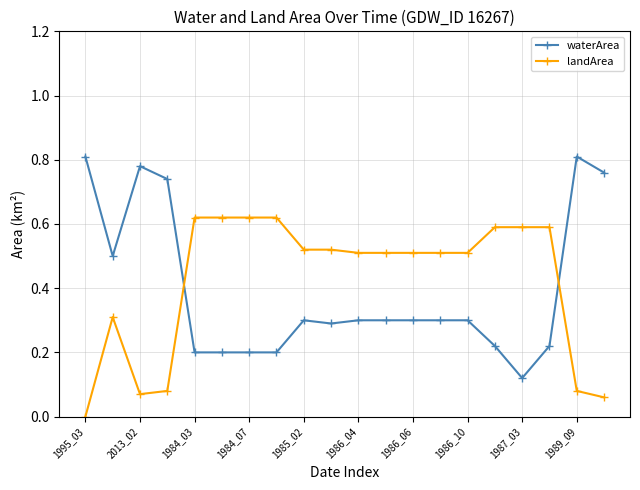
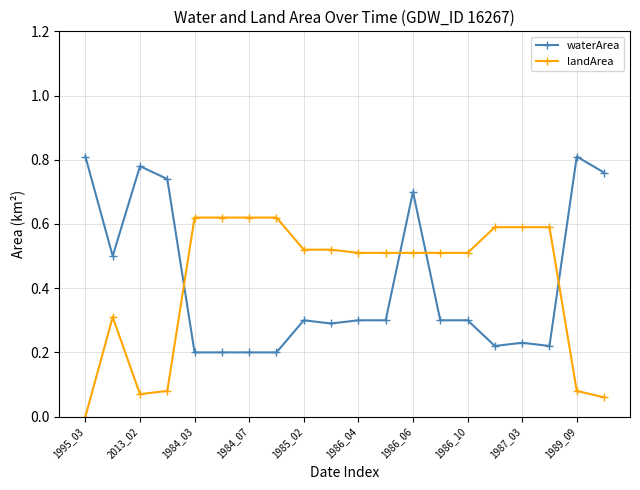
waterArea, 1986_06: 0.3 -> 0.7
waterArea, 1987_03: 0.12 -> 0.23
